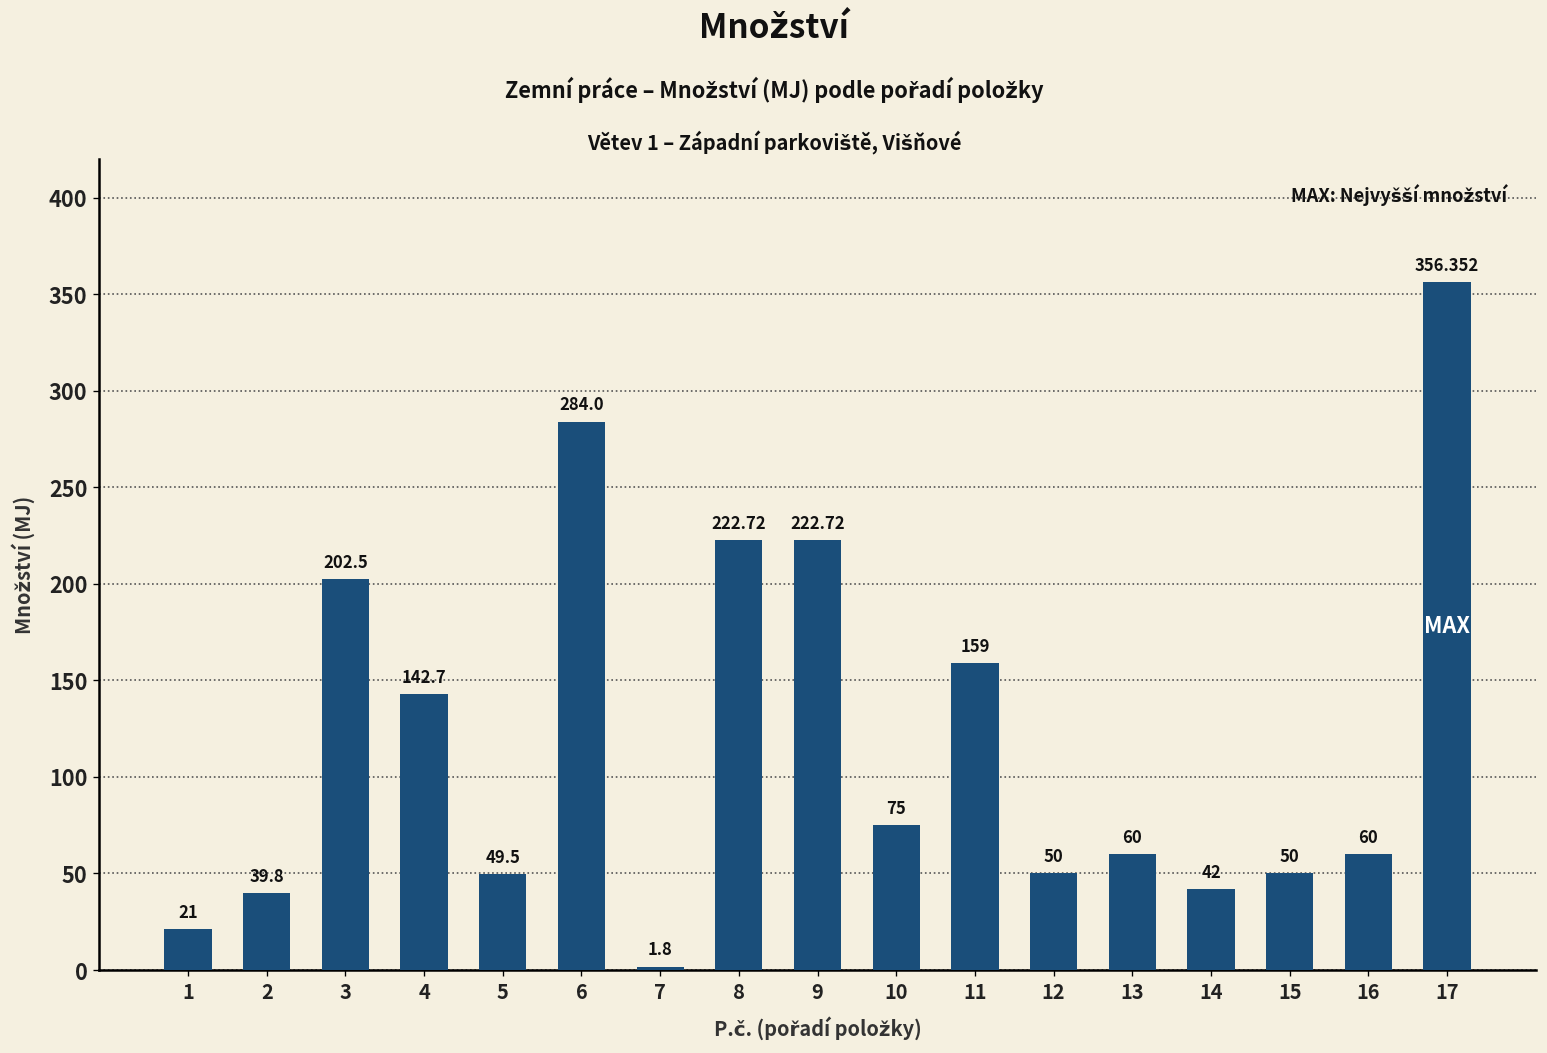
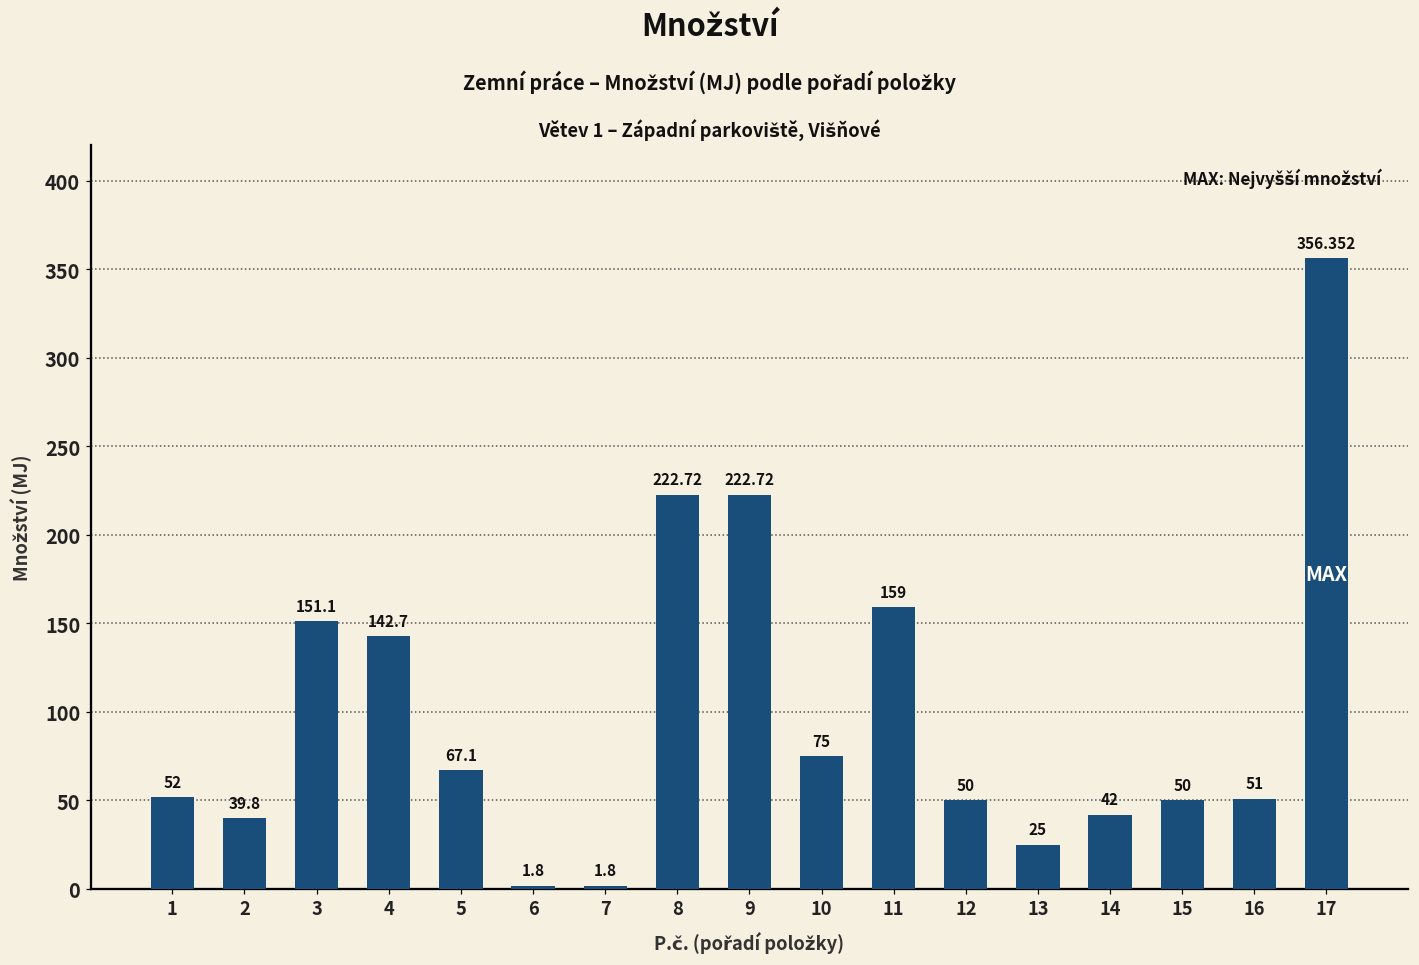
1: 21 -> 52
3: 202.5 -> 151.1
5: 49.5 -> 67.1
6: 284.0 -> 1.8
13: 60 -> 25
16: 60 -> 51
